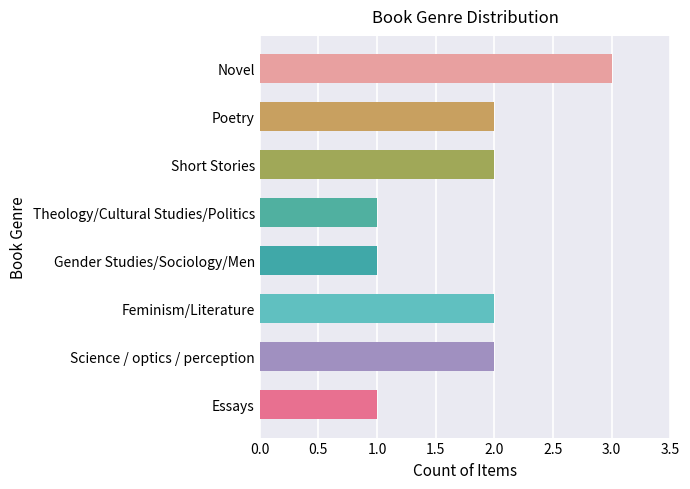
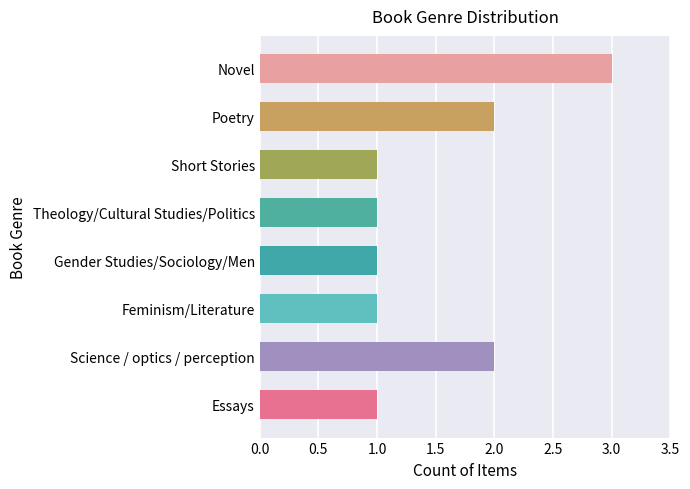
Short Stories: 2 -> 1
Feminism/Literature: 2 -> 1
